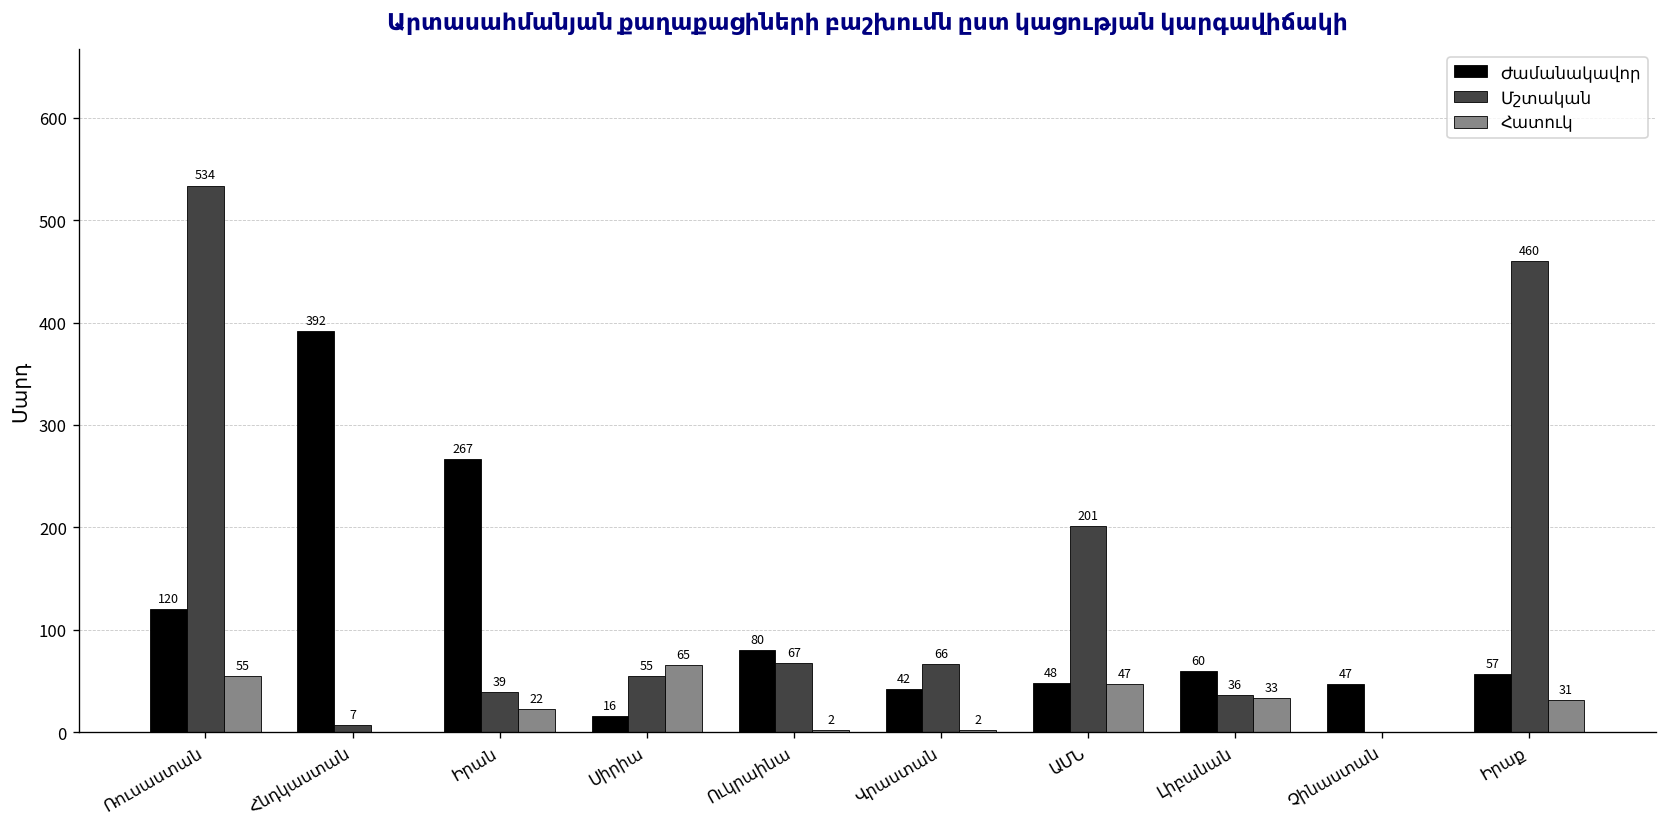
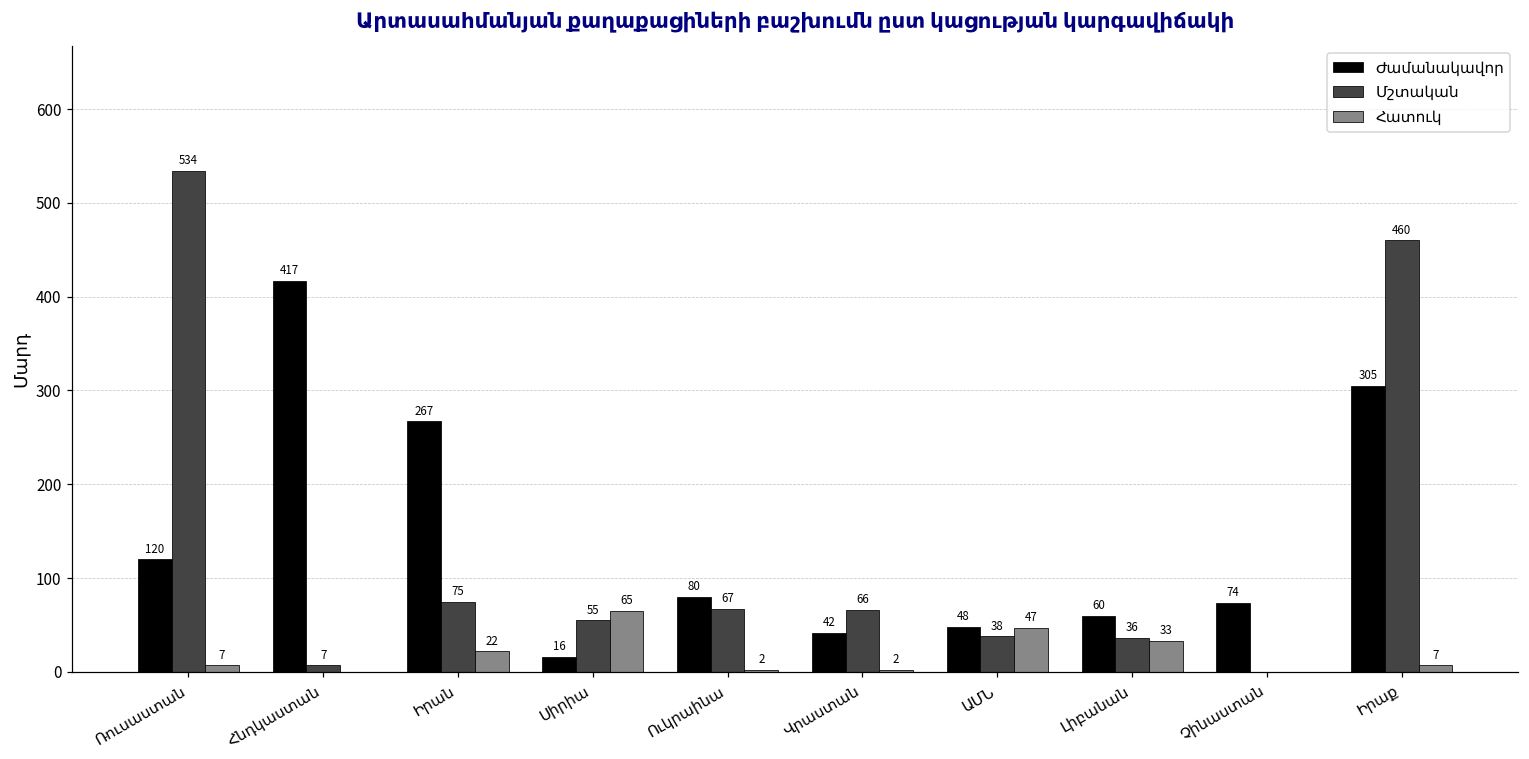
Հատուկ, Ռուսաստան: 55 -> 7
Ժամանակավոր, Հնդկաստան: 392 -> 417
Մշտական, Իրան: 39 -> 75
Մշտական, ԱՄՆ: 201 -> 38
Ժամանակավոր, Չինաստան: 47 -> 74
Ժամանակավոր, Իրաք: 57 -> 305
Հատուկ, Իրաք: 31 -> 7
